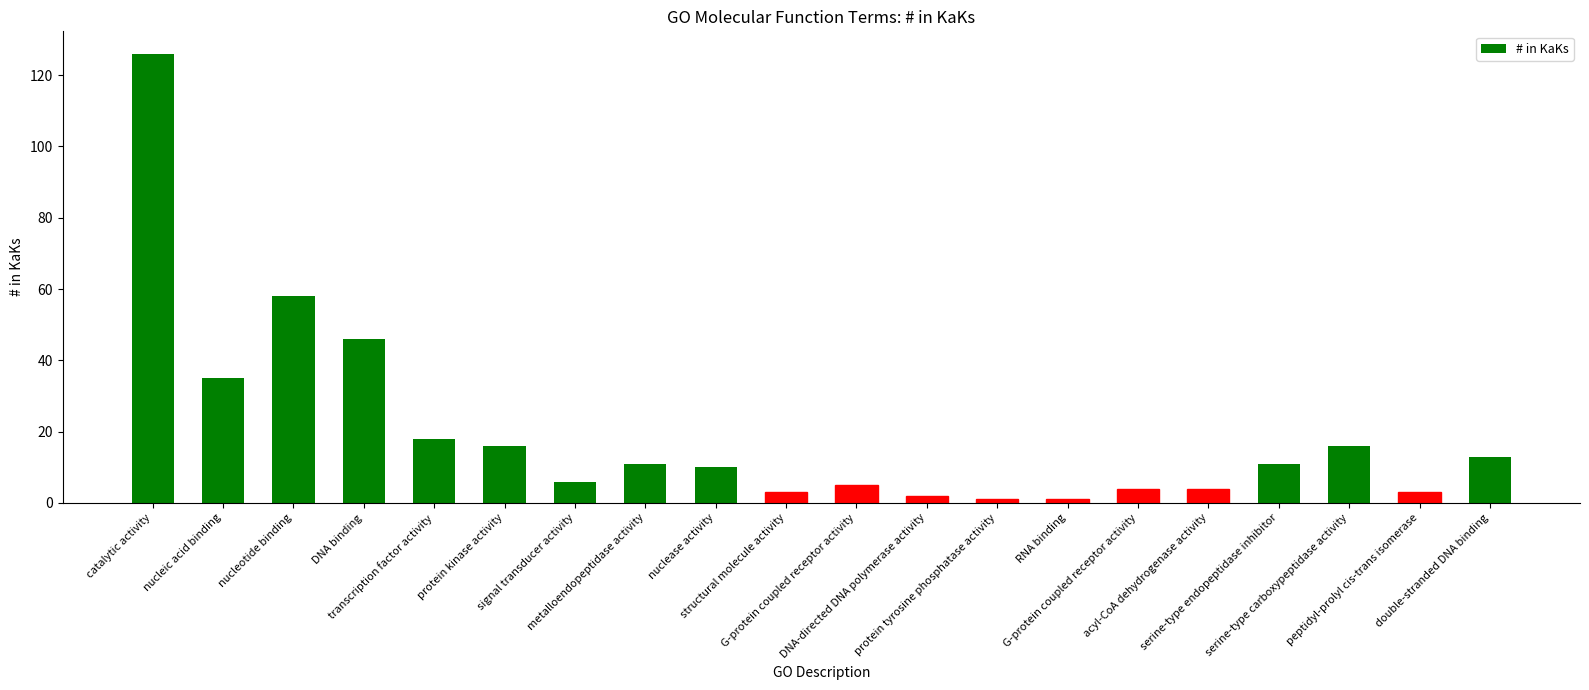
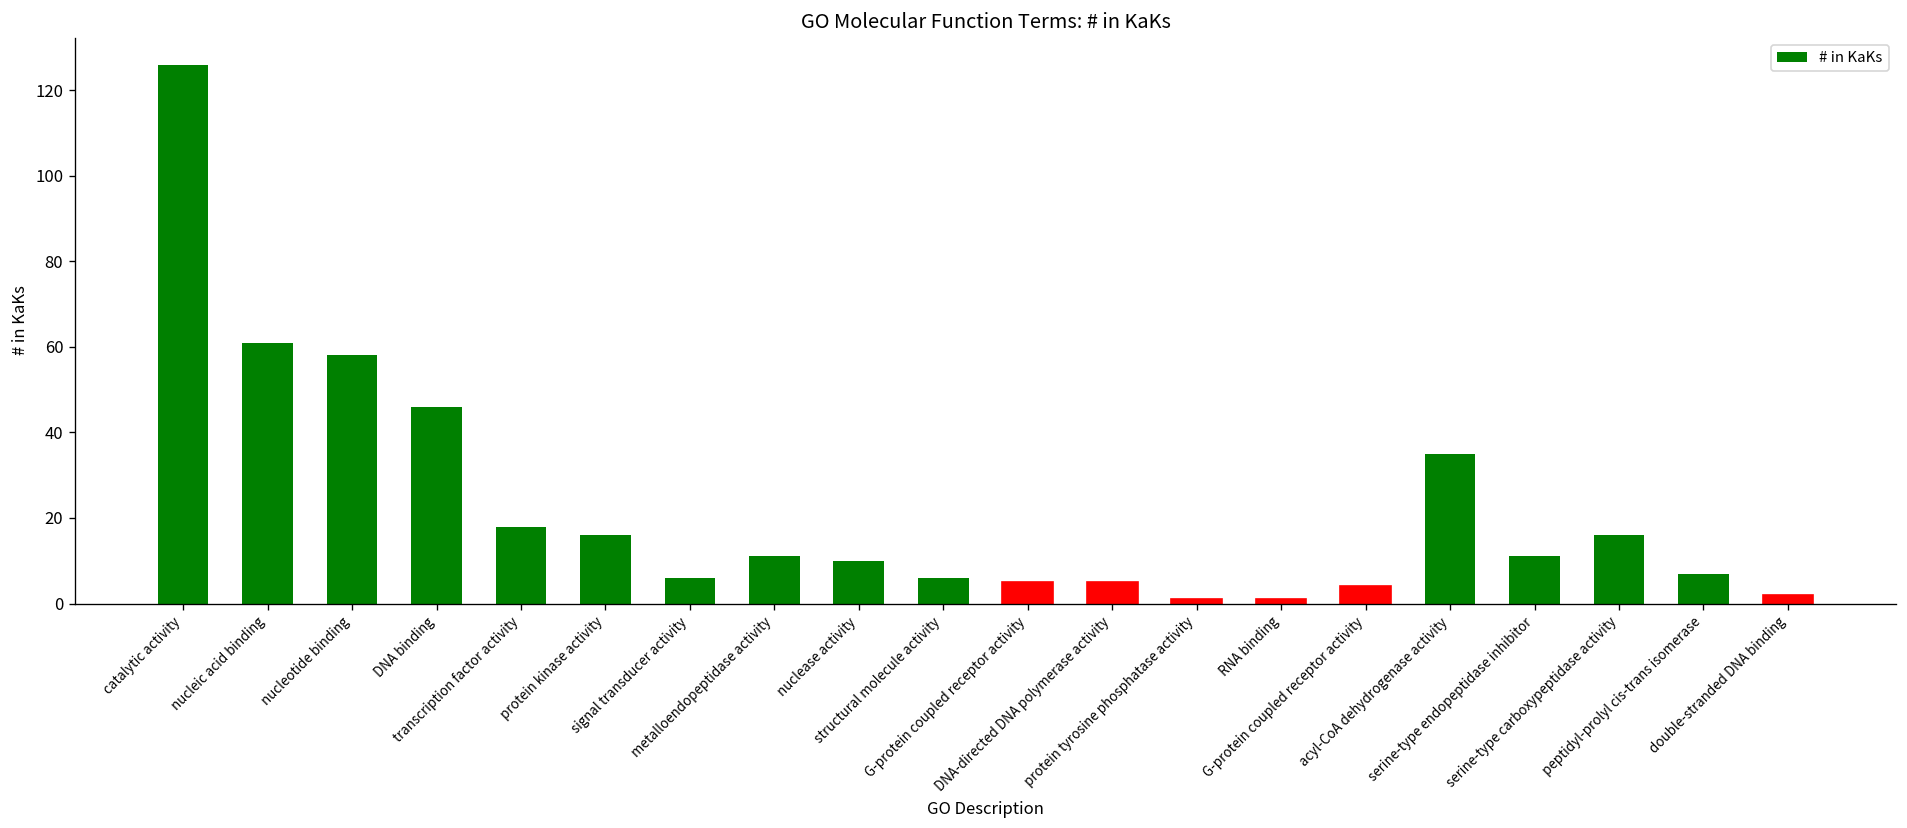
nucleic acid binding: 35 -> 61
structural molecule activity: 3 -> 6
DNA-directed DNA polymerase activity: 2 -> 5
acyl-CoA dehydrogenase activity: 4 -> 35
peptidyl-prolyl cis-trans isomerase: 3 -> 7
double-stranded DNA binding: 13 -> 2
